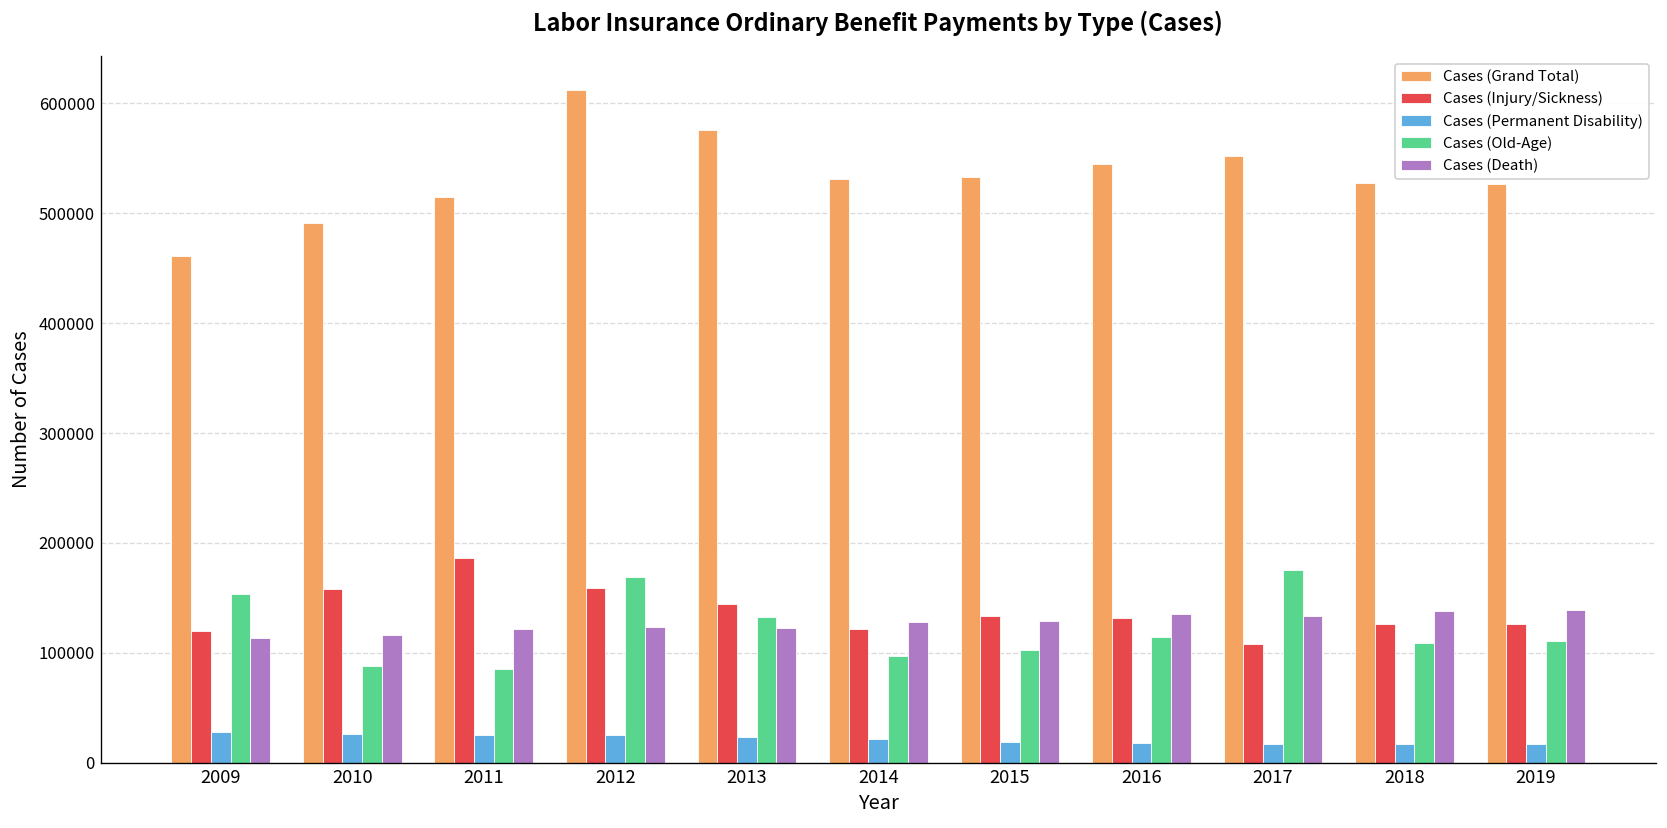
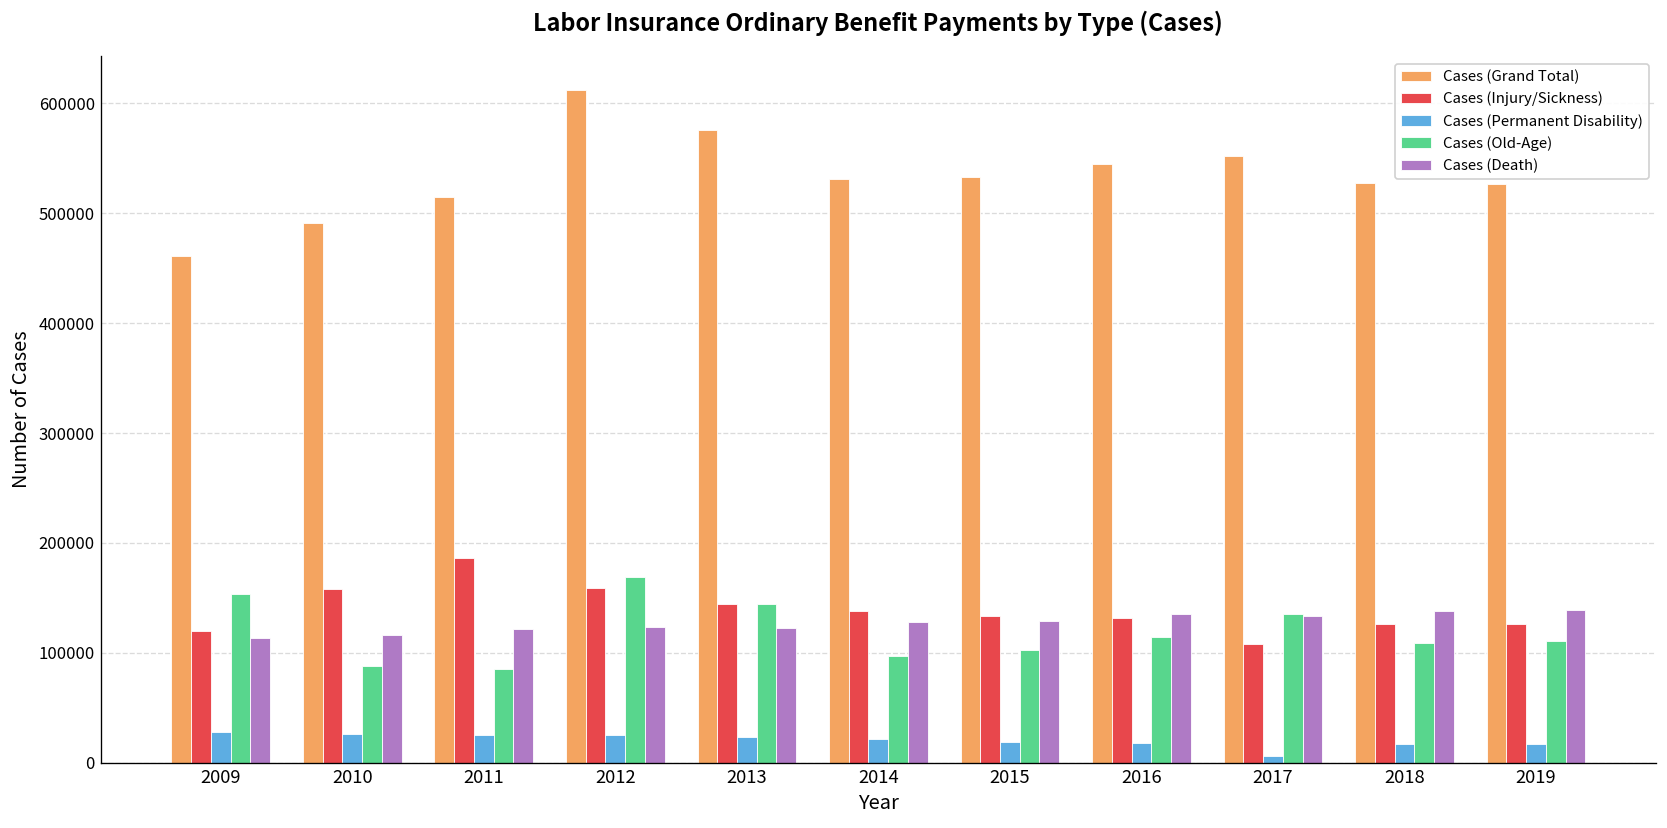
Cases (Old-Age), 2013: 130000 -> 140000
Cases (Injury/Sickness), 2014: 120000 -> 140000
Cases (Permanent Disability), 2017: 20000 -> 10000
Cases (Old-Age), 2017: 180000 -> 130000
